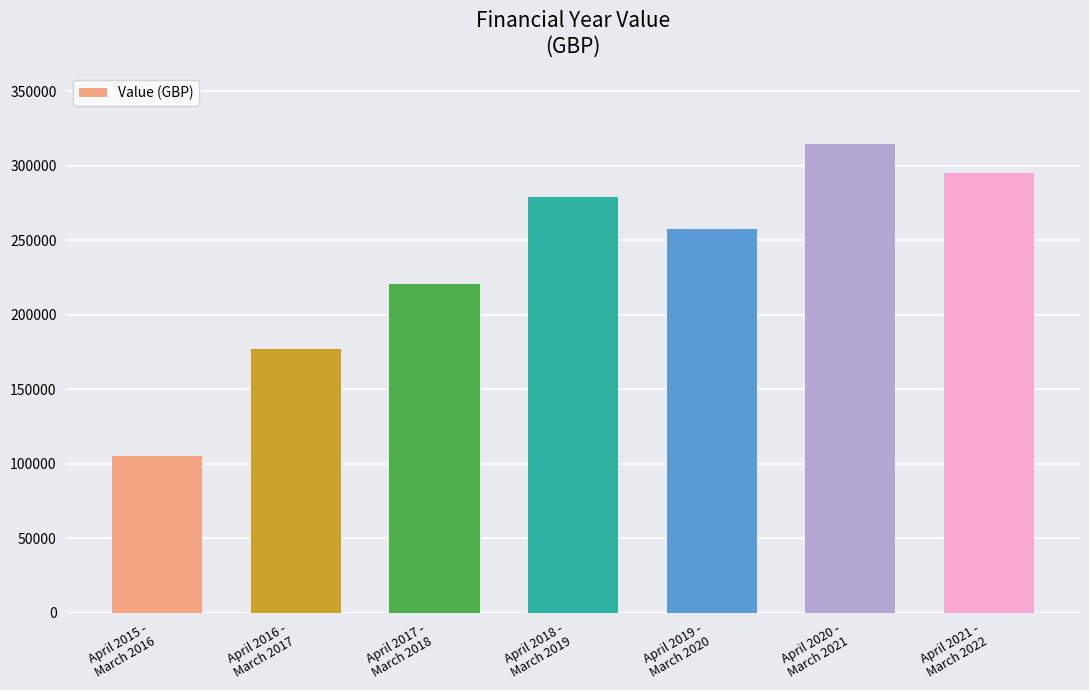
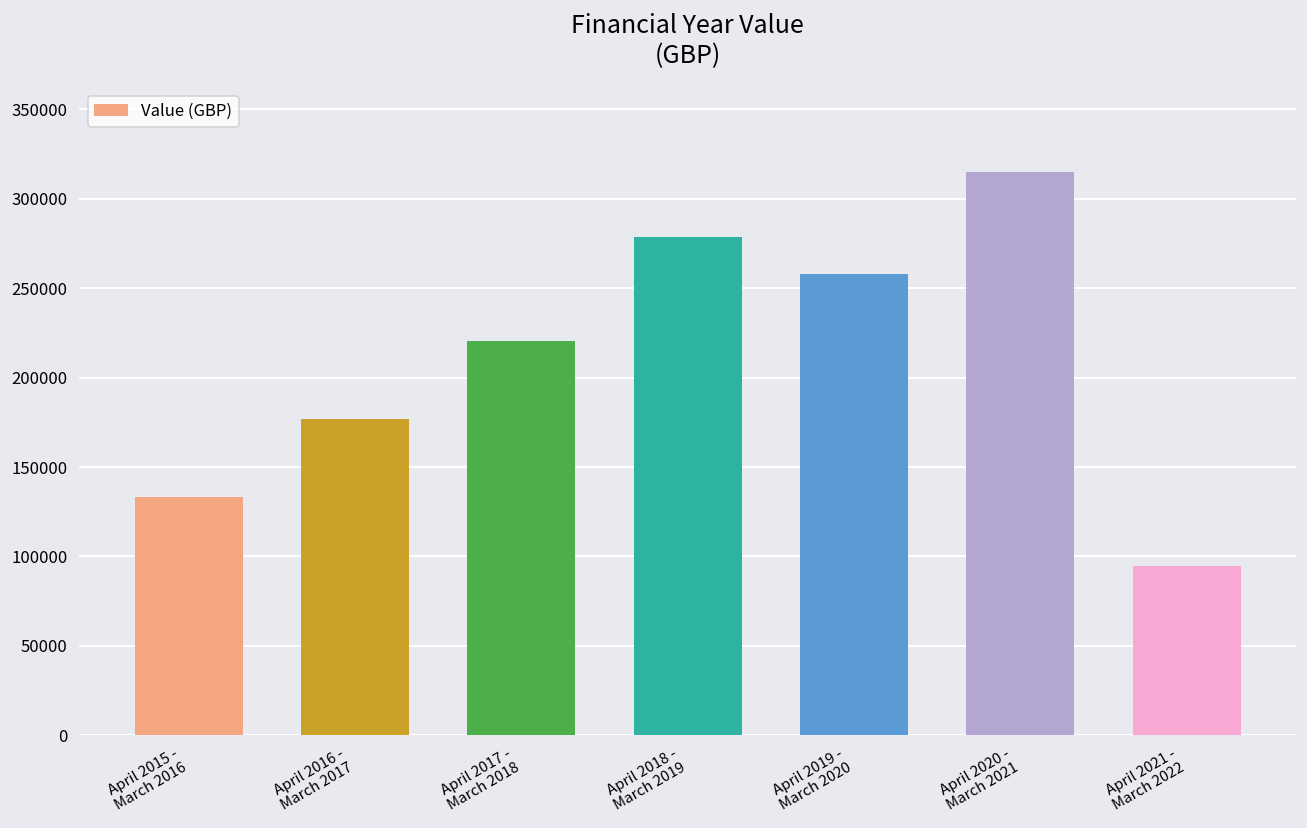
April 2015 - March 2016: 105000 -> 133000
April 2021 - March 2022: 295000 -> 95000
